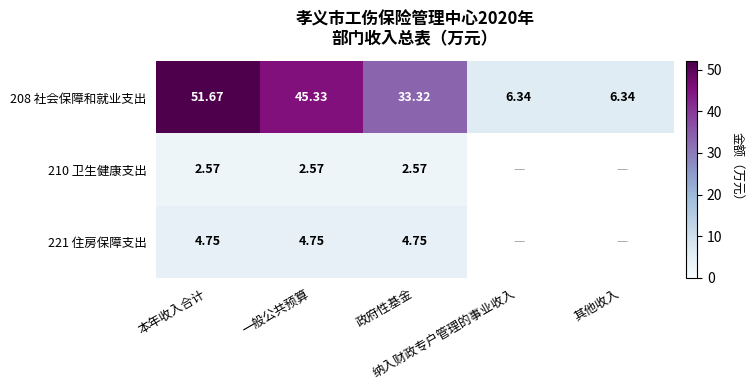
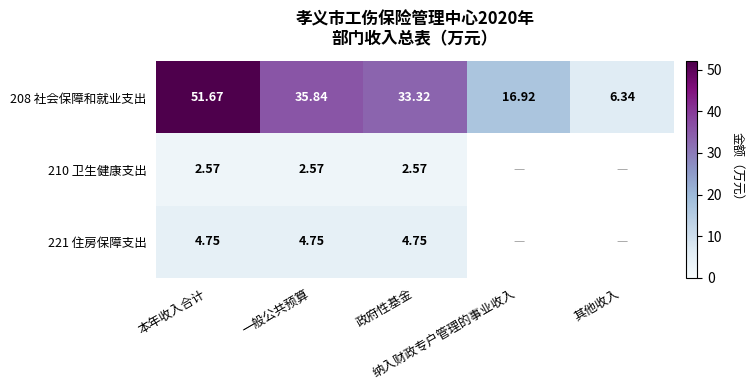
208 社会保障和就业支出, 一般公共预算: 45.33 -> 35.84
208 社会保障和就业支出, 纳入财政专户管理的事业收入: 6.34 -> 16.92
